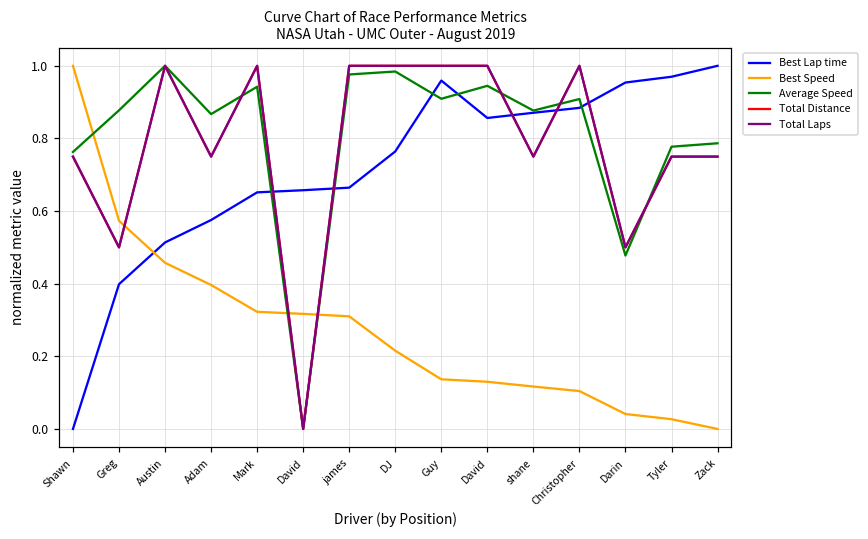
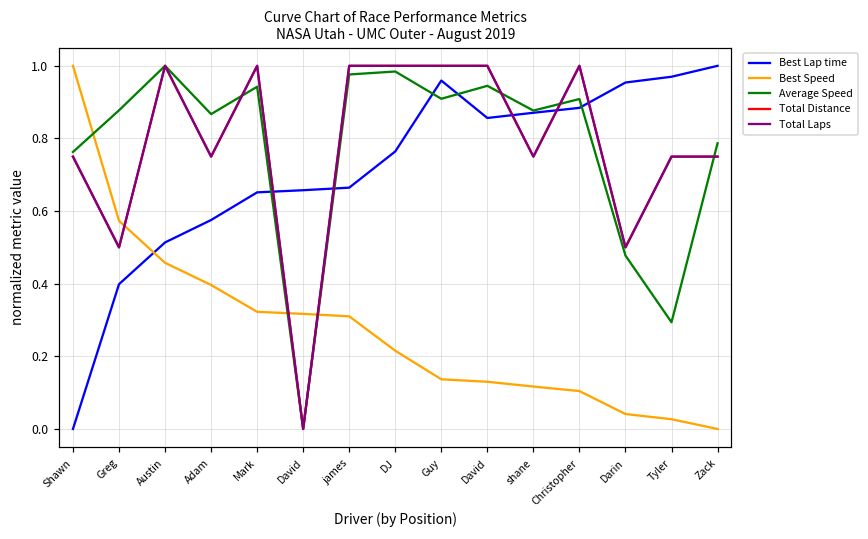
Average Speed, Tyler: 0.78 -> 0.29
